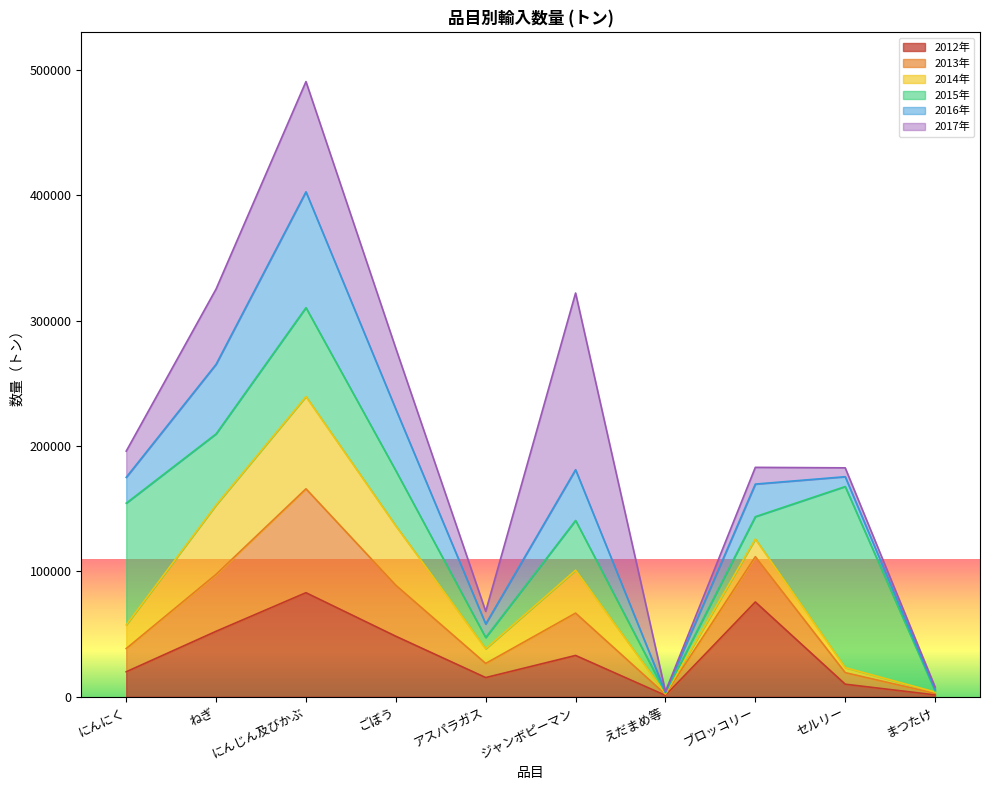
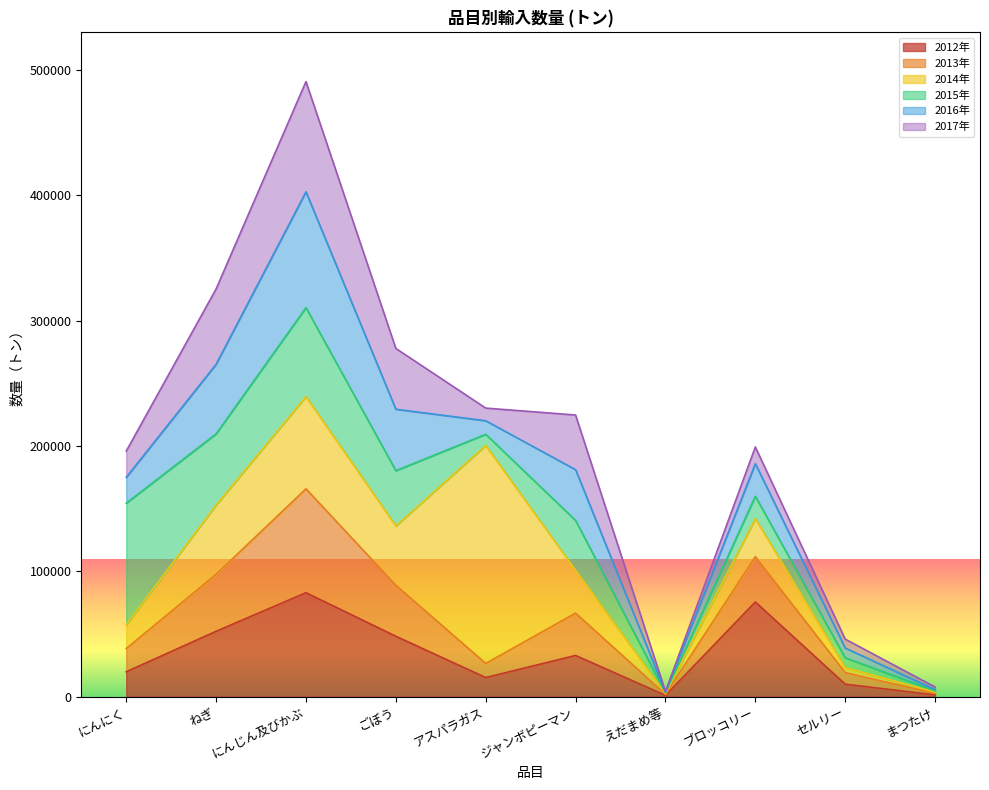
2014年, アスパラガス: 12000 -> 174000
2017年, ジャンボピーマン: 141000 -> 44000
2014年, ブロッコリー: 14000 -> 30000
2015年, セルリー: 144000 -> 8000
